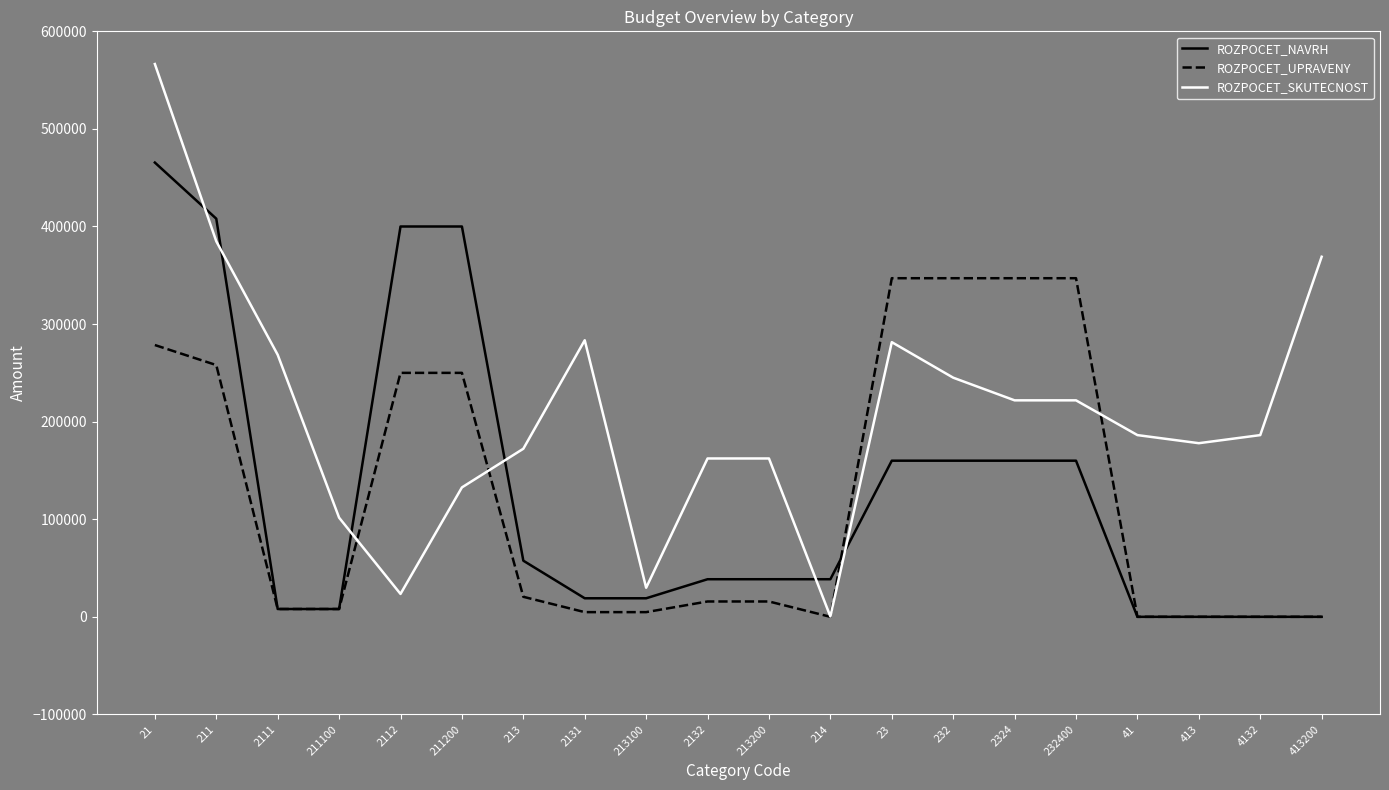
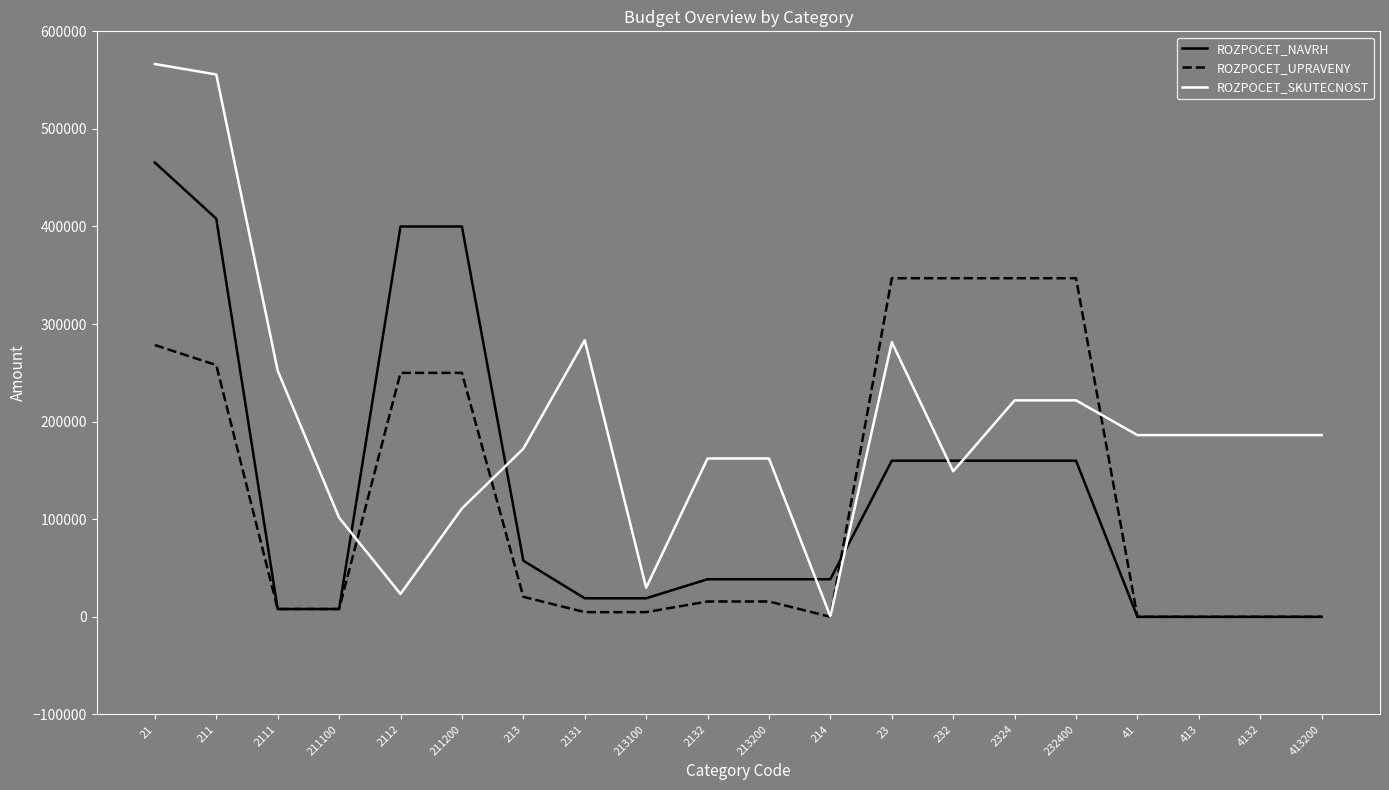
ROZPOCET_SKUTECNOST, 211: 380000 -> 560000
ROZPOCET_SKUTECNOST, 2111: 270000 -> 250000
ROZPOCET_SKUTECNOST, 211200: 130000 -> 110000
ROZPOCET_SKUTECNOST, 232: 250000 -> 150000
ROZPOCET_SKUTECNOST, 413: 180000 -> 190000
ROZPOCET_SKUTECNOST, 413200: 370000 -> 190000
